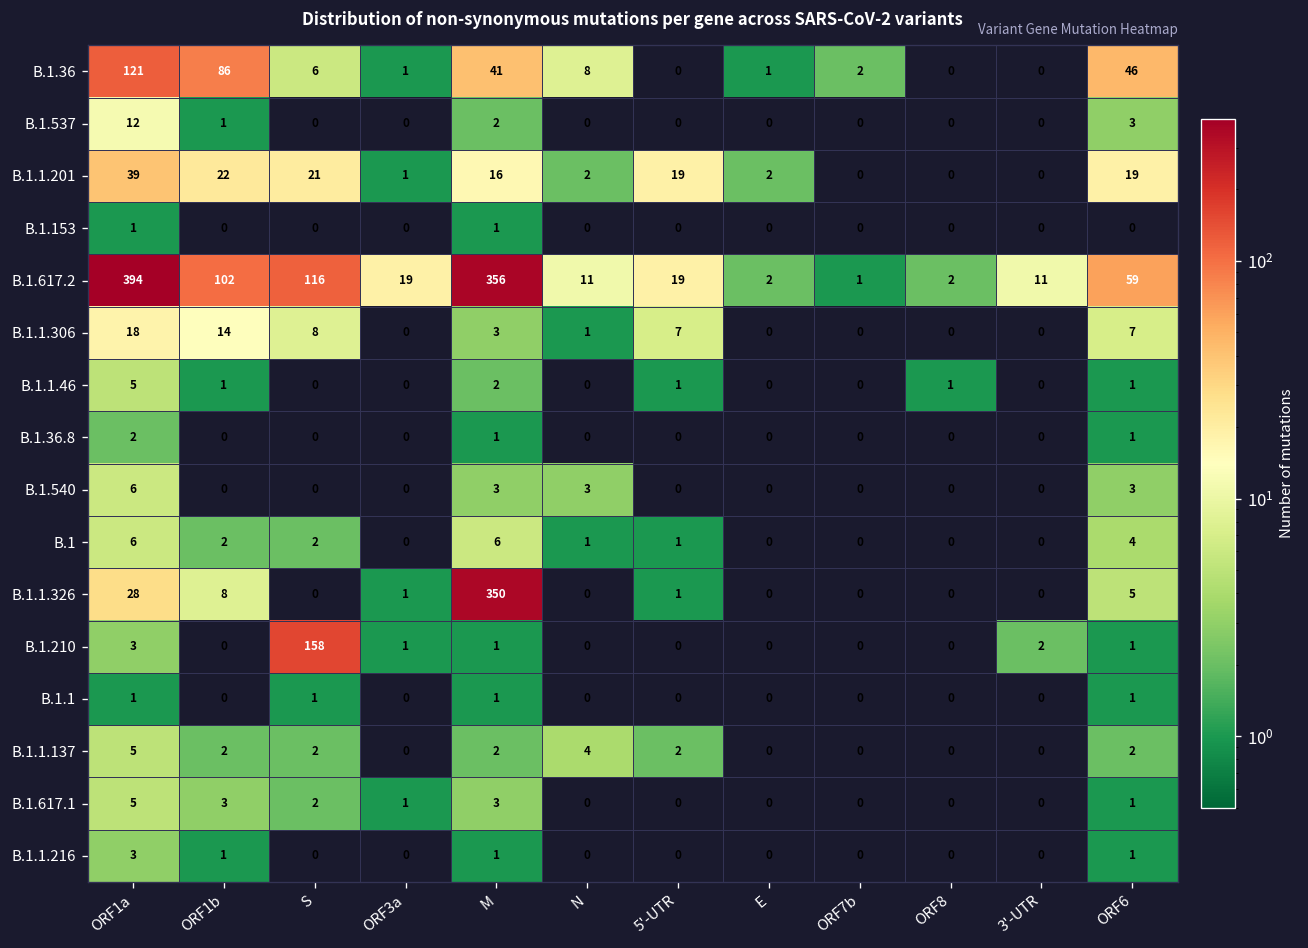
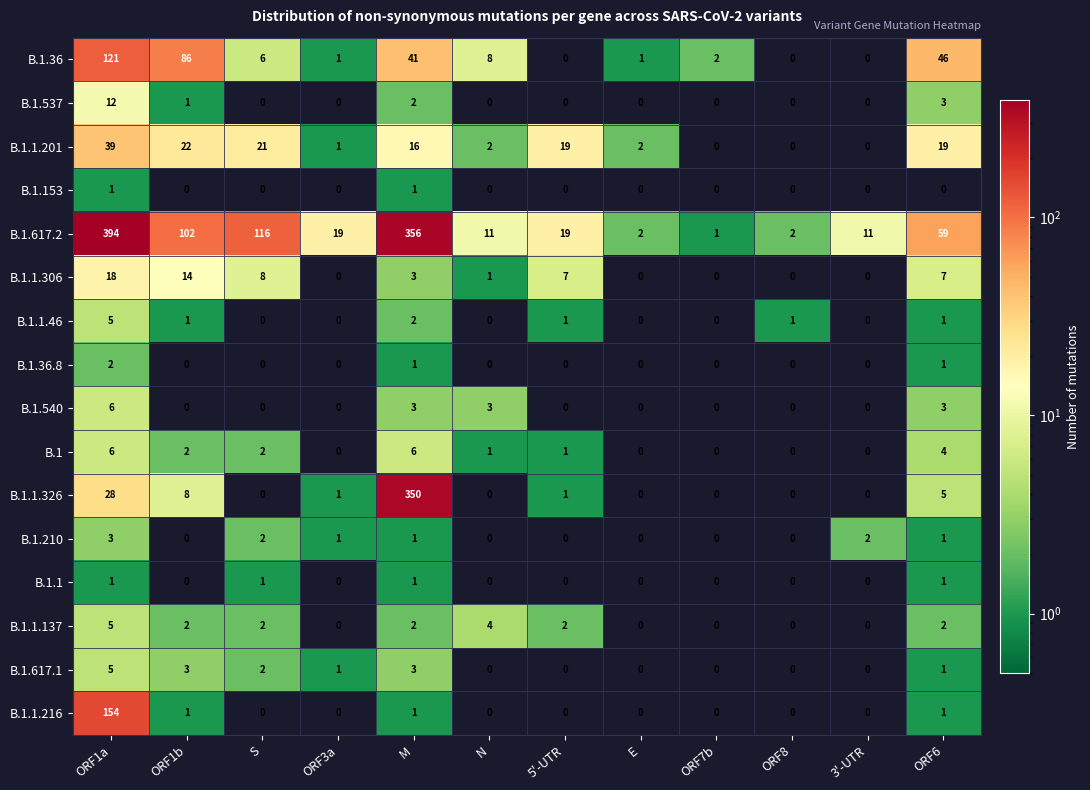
B.1.210, S: 158 -> 2
B.1.1.216, ORF1a: 3 -> 154
